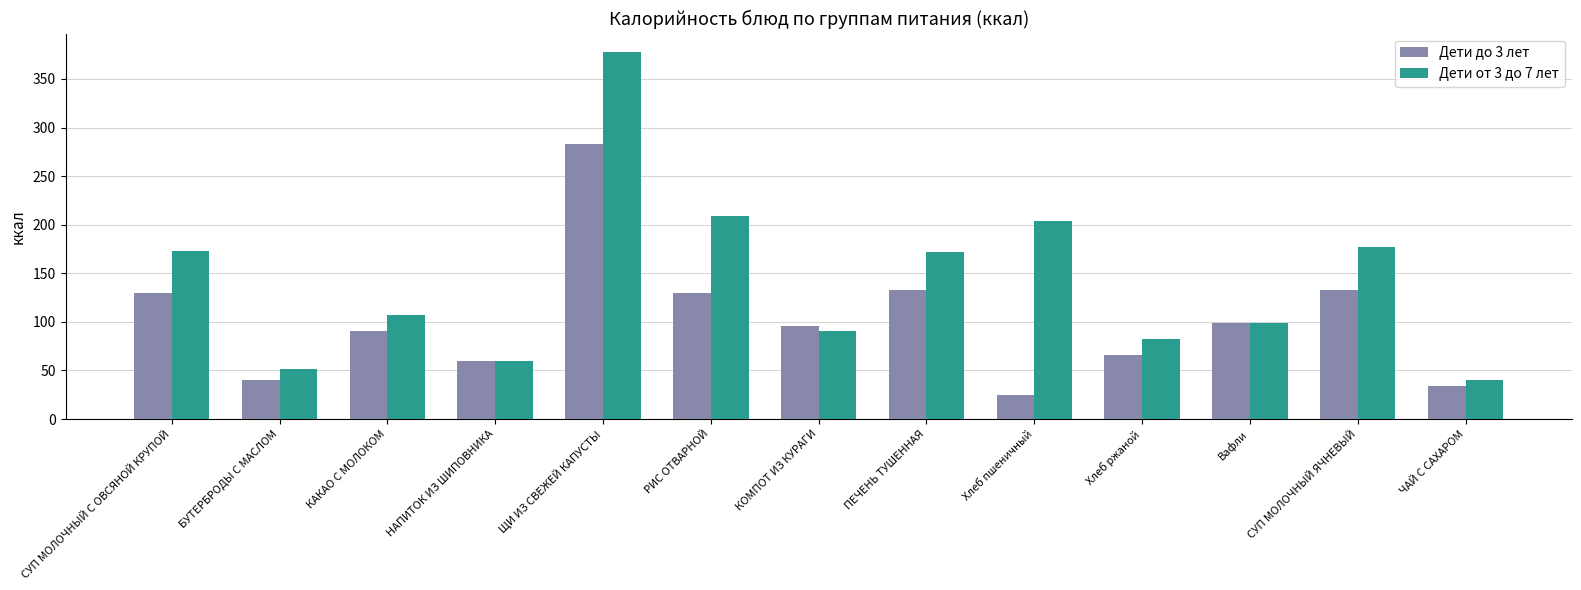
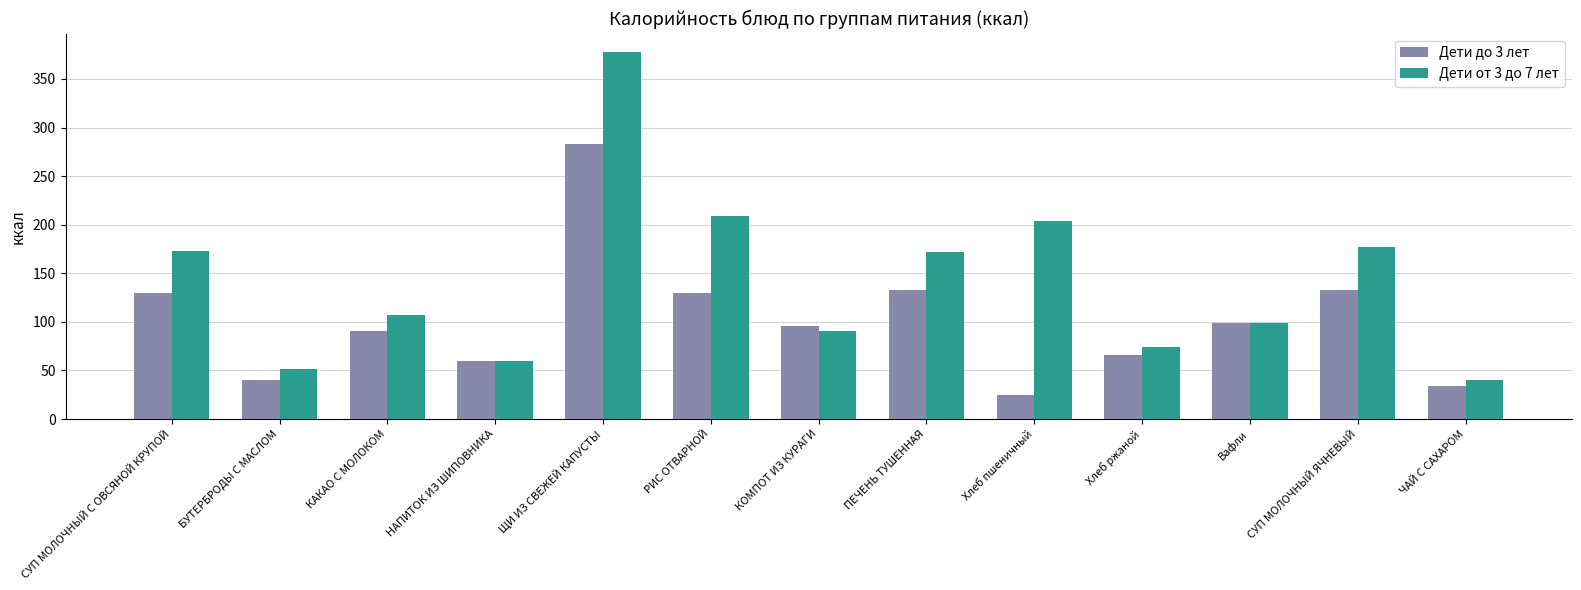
Дети от 3 до 7 лет, Хлеб ржаной: 80 -> 70
